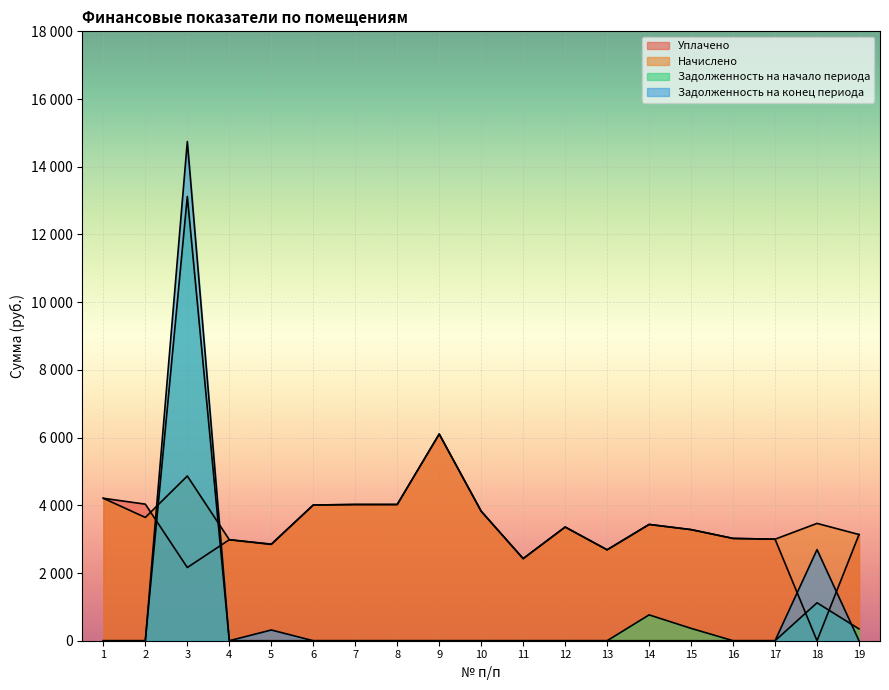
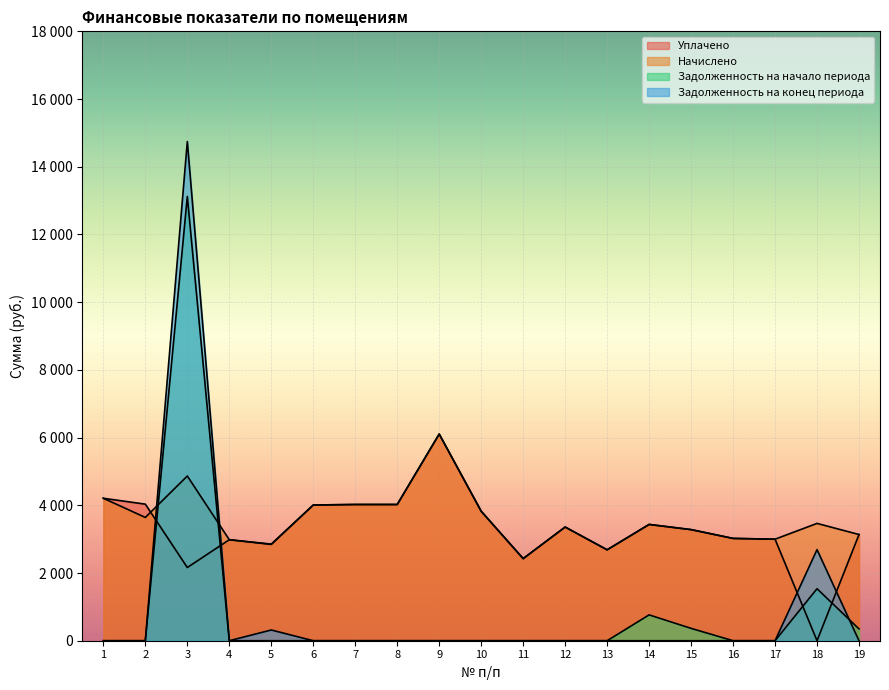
Задолженность на начало периода, 18: 1100 -> 1500
